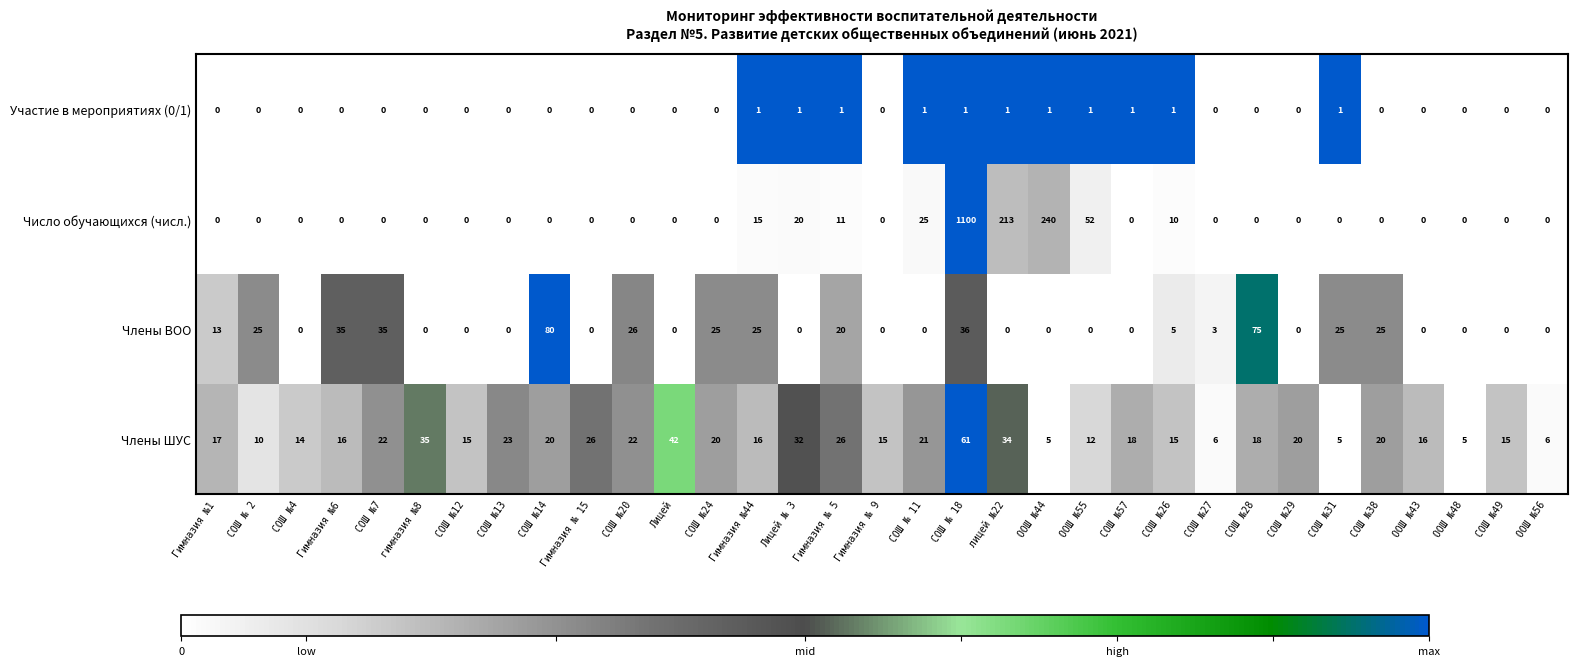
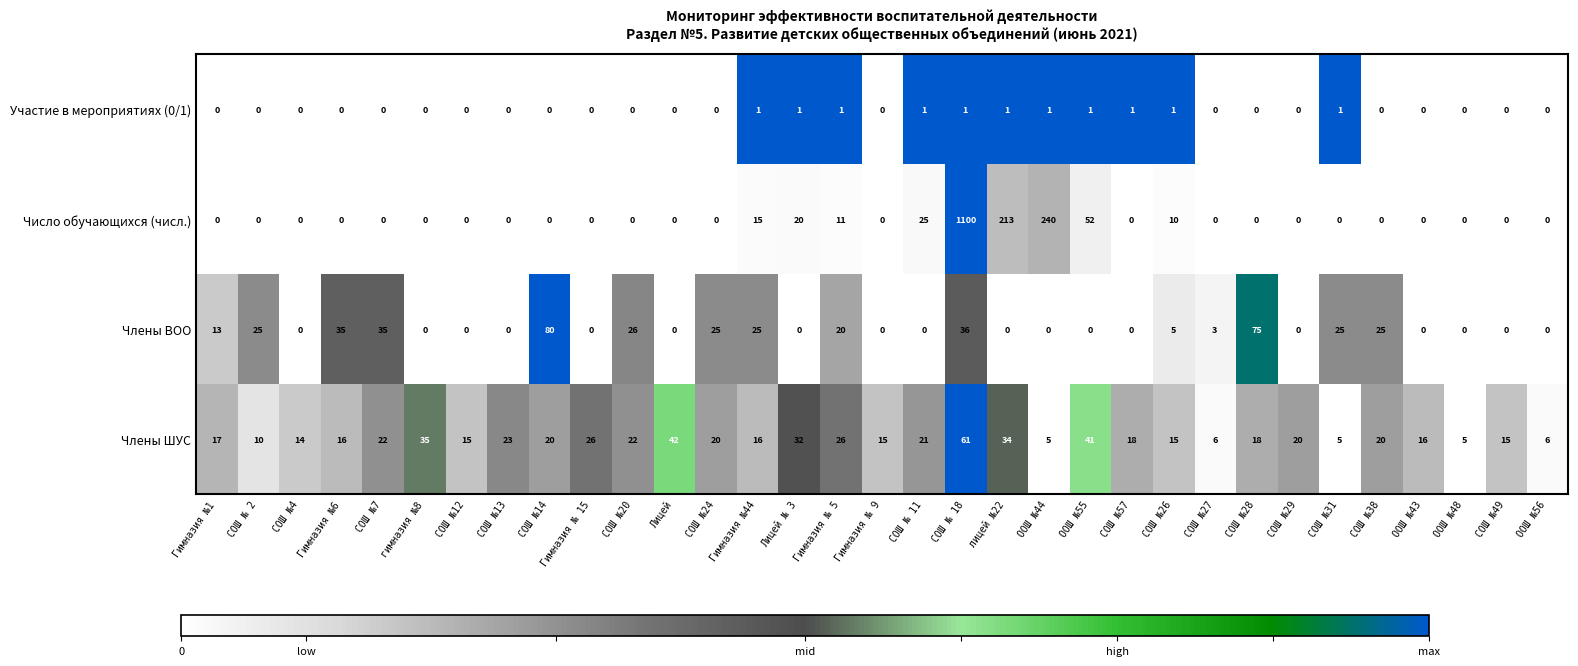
Члены ШУС, ООШ №55: 12 -> 41
